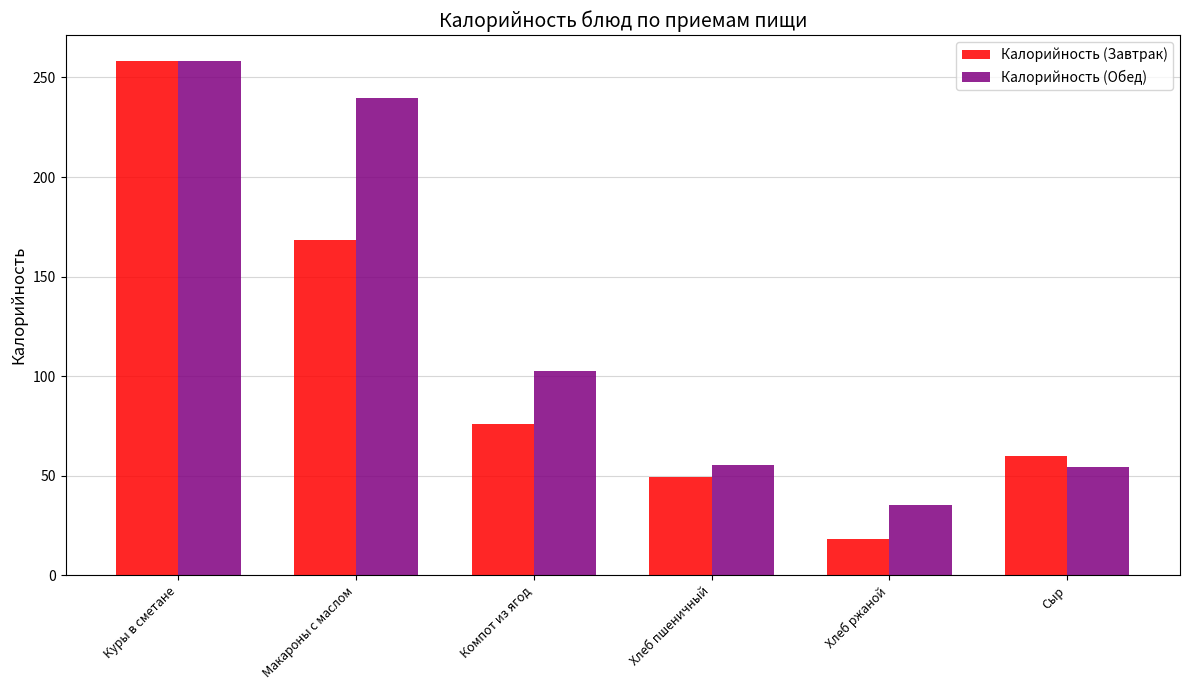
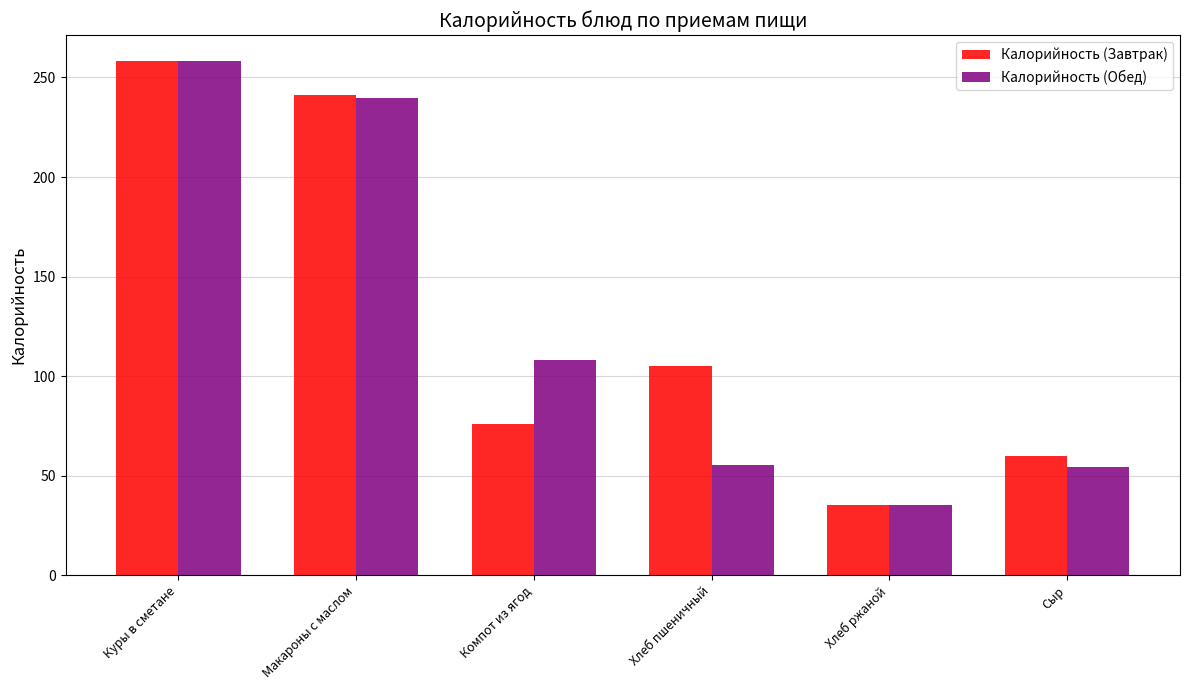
Калорийность (Завтрак), Макароны с маслом: 168 -> 241
Калорийность (Обед), Компот из ягод: 102 -> 108
Калорийность (Завтрак), Хлеб пшеничный: 49 -> 105
Калорийность (Завтрак), Хлеб ржаной: 18 -> 35
